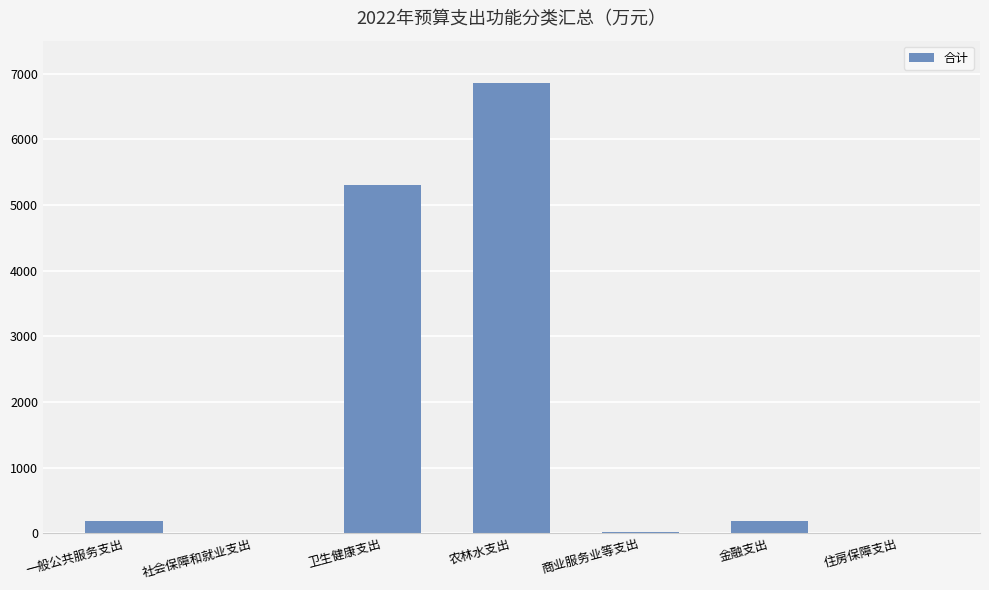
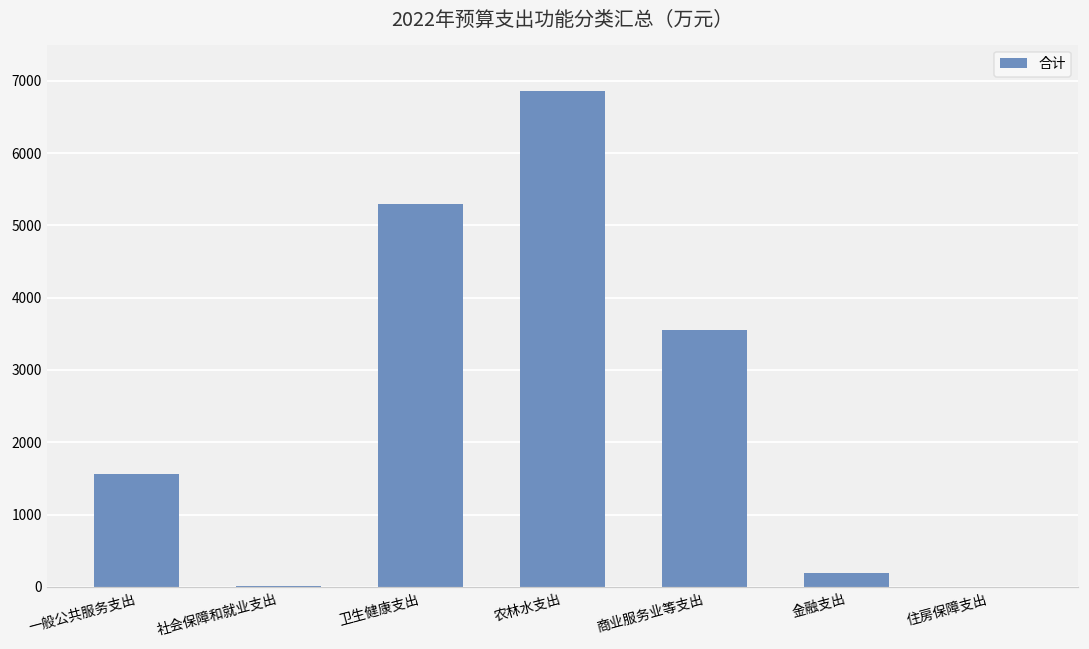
一般公共服务支出: 200 -> 1600
商业服务业等支出: 0 -> 3600
